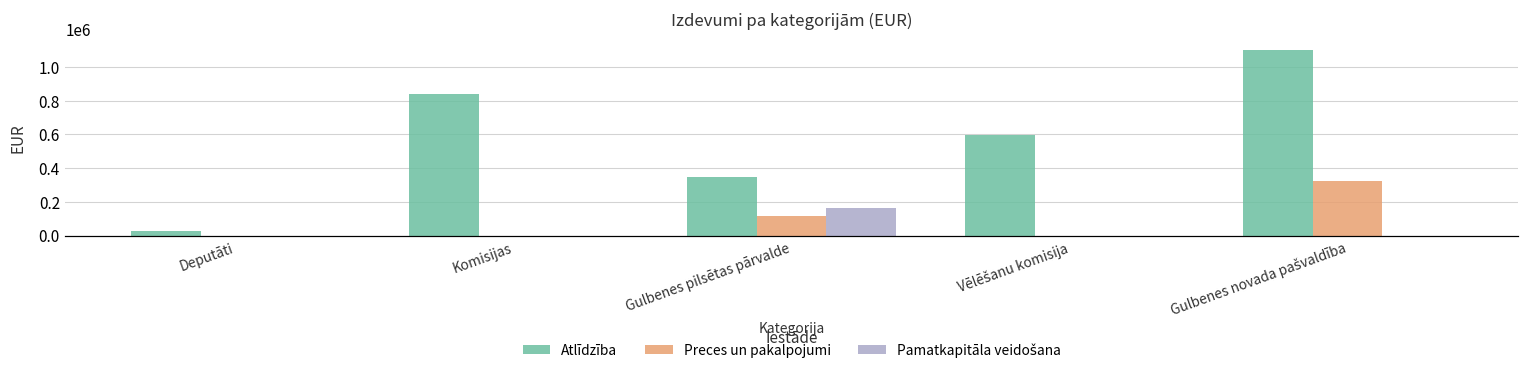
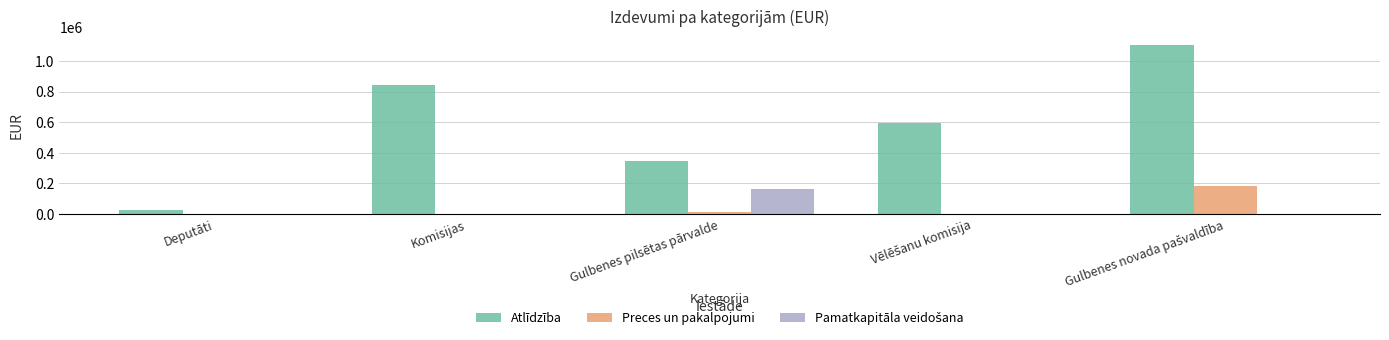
Preces un pakalpojumi, Gulbenes pilsētas pārvalde: 110000 -> 20000
Preces un pakalpojumi, Gulbenes novada pašvaldība: 320000 -> 180000
